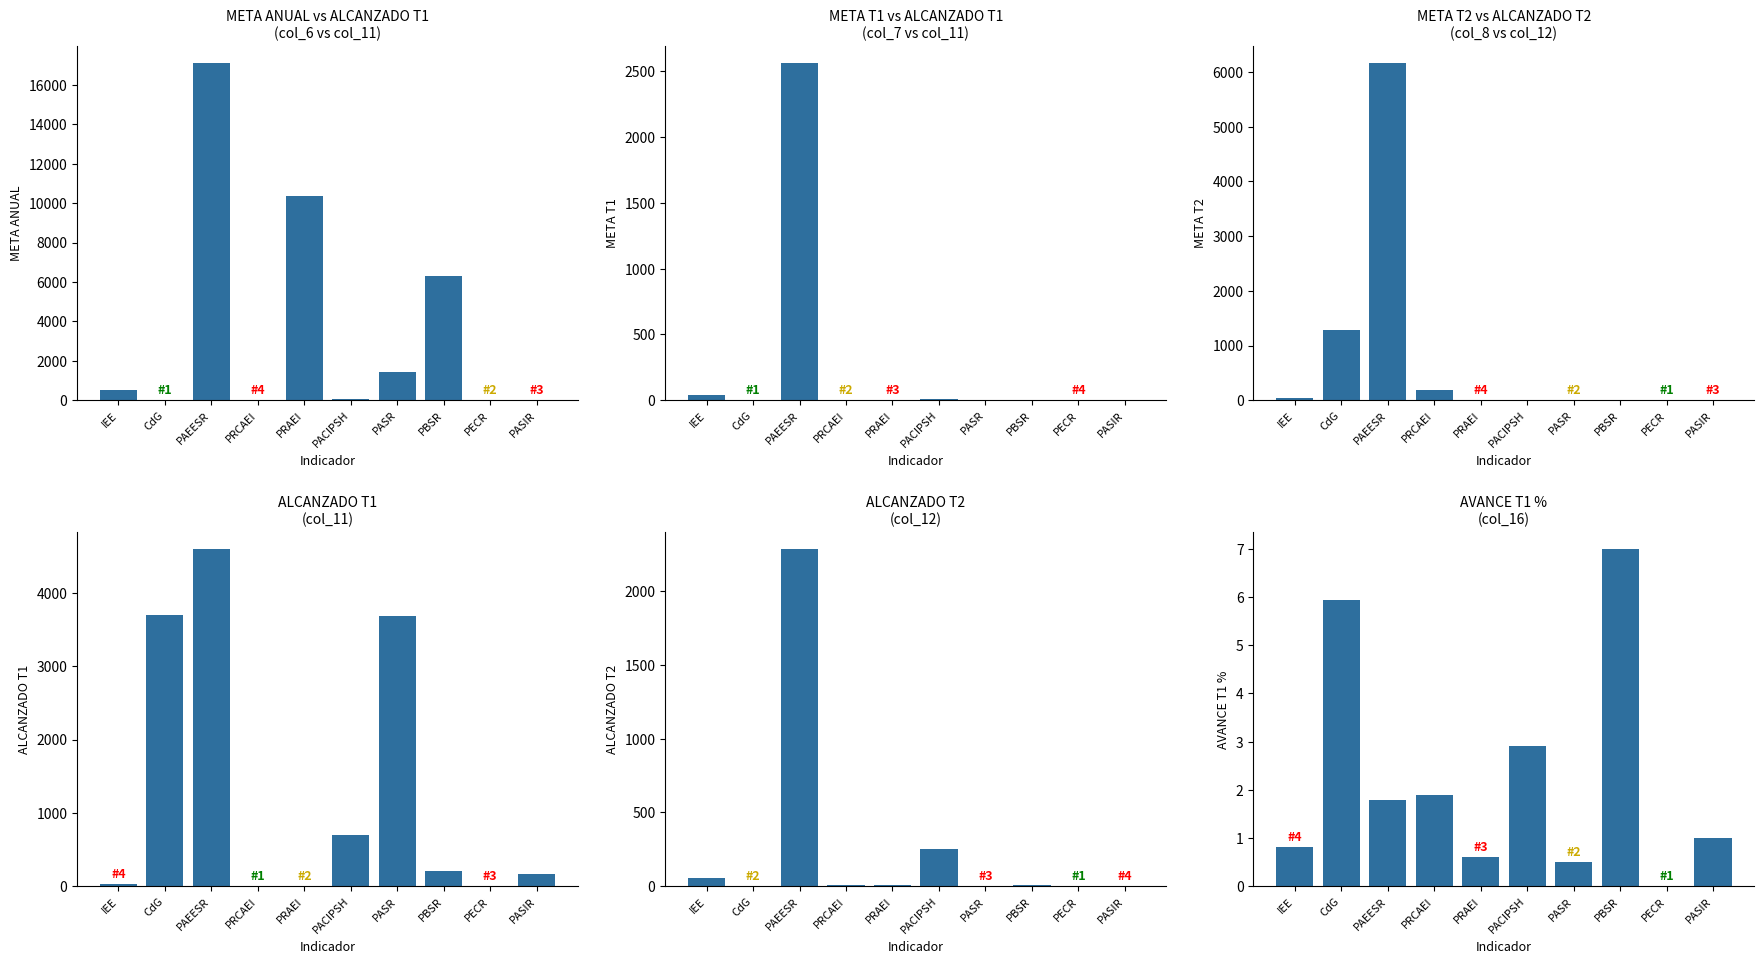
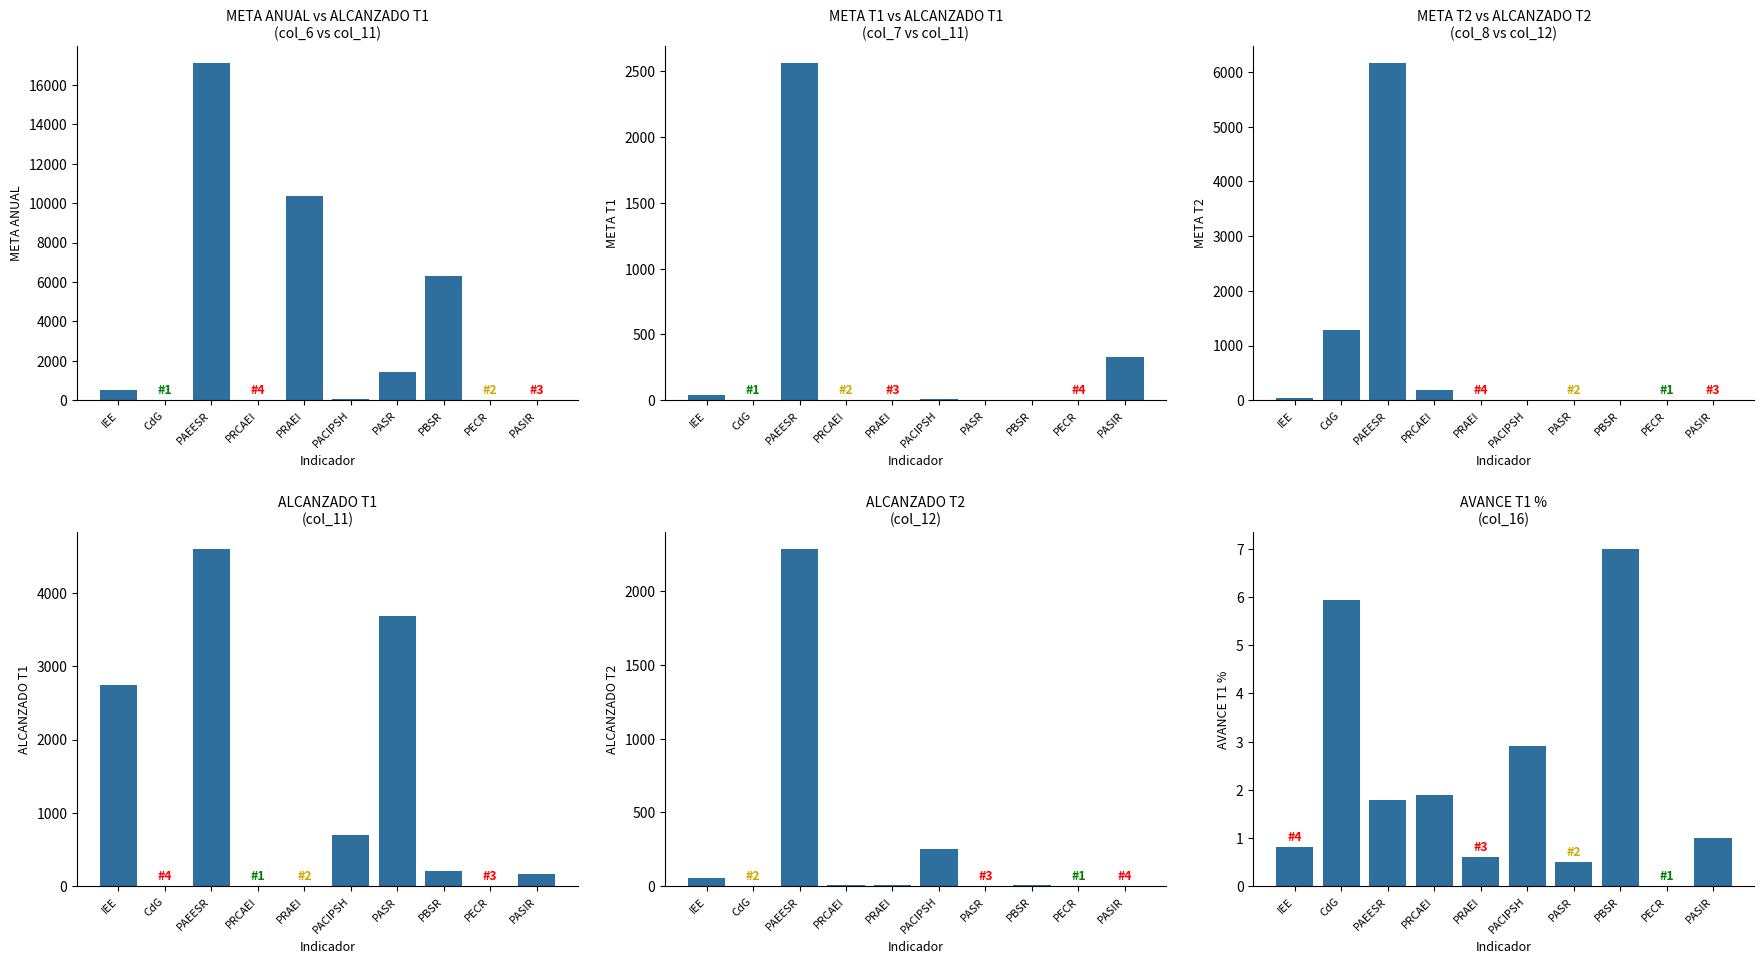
META T1 vs ALCANZADO T1 (col_7 vs col_11), PASIR: 0 -> 330
ALCANZADO T1 (col_11), IEE: 0 -> 2700
ALCANZADO T1 (col_11), CdG: 3700 -> 0
